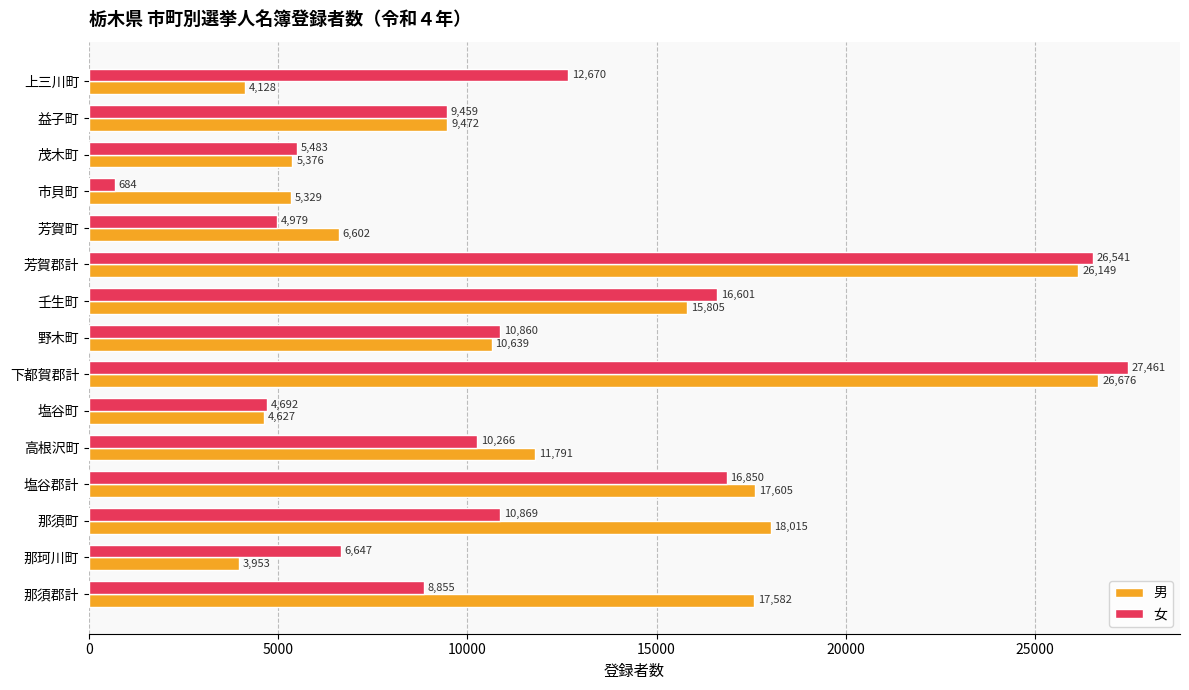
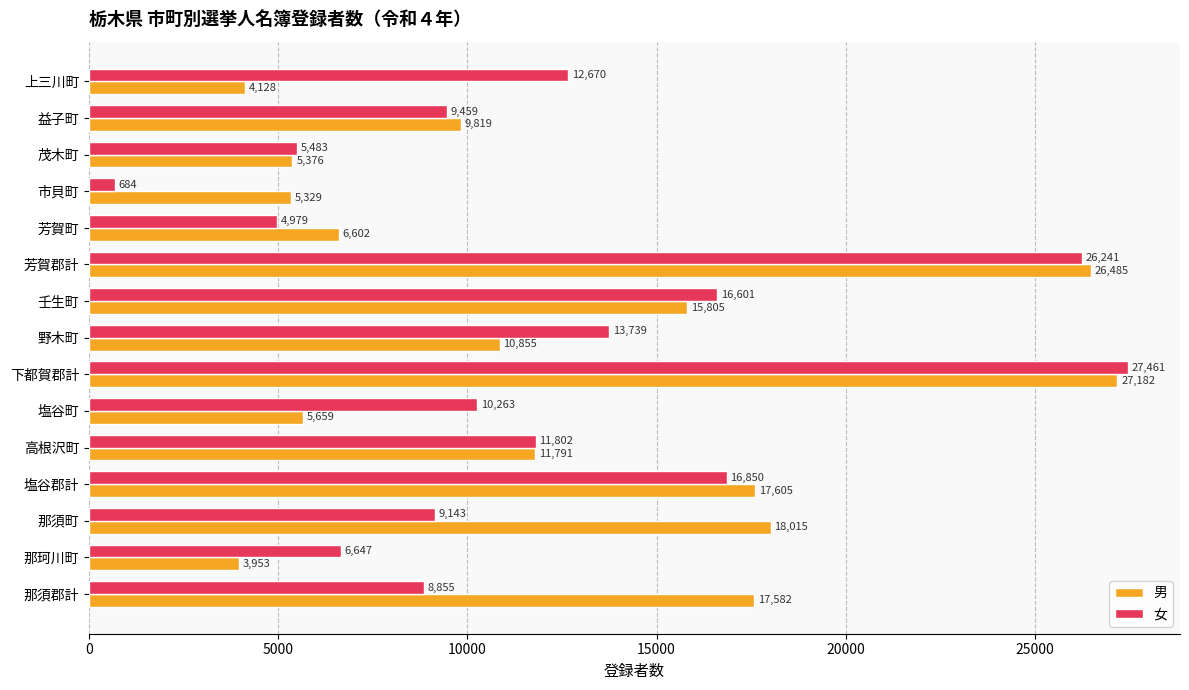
男, 益子町: 9,472 -> 9,819
女, 芳賀郡計: 26,541 -> 26,241
男, 芳賀郡計: 26,149 -> 26,485
女, 野木町: 10,860 -> 13,739
男, 野木町: 10,639 -> 10,855
男, 下都賀郡計: 26,676 -> 27,182
女, 塩谷町: 4,692 -> 10,263
男, 塩谷町: 4,627 -> 5,659
女, 高根沢町: 10,266 -> 11,802
女, 那須町: 10,869 -> 9,143
